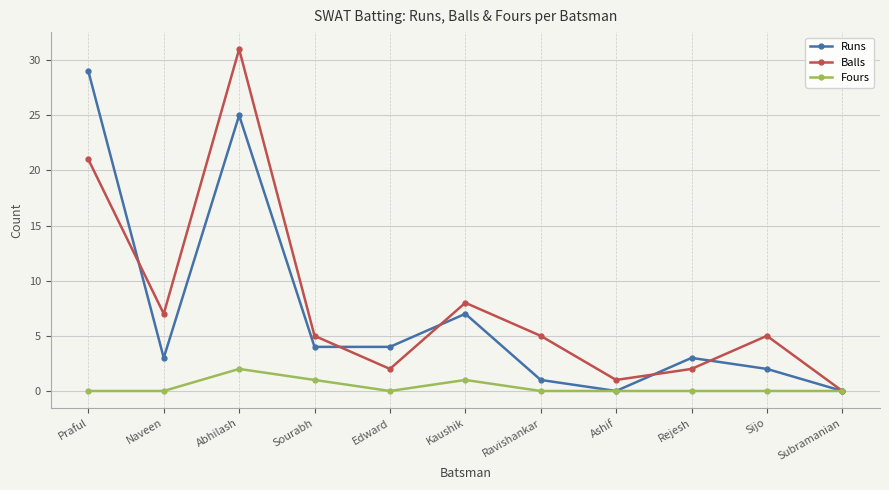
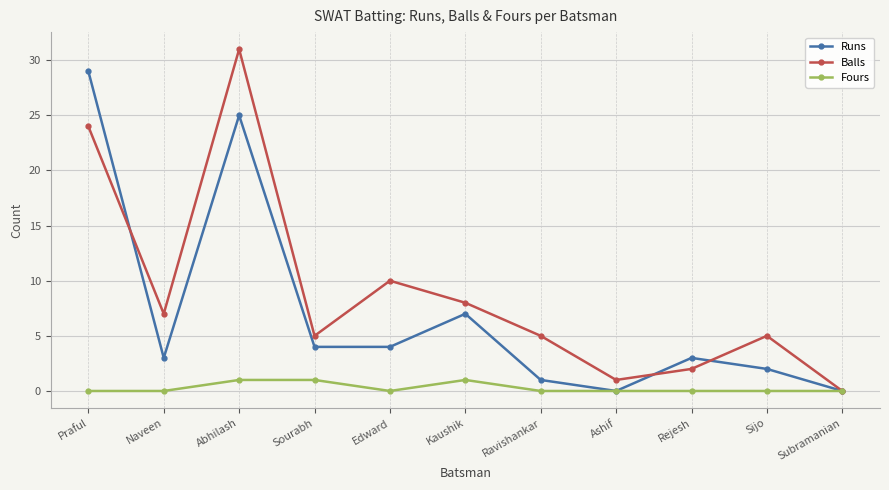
Balls, Praful: 21 -> 24
Fours, Abhilash: 2 -> 1
Balls, Edward: 2 -> 10
